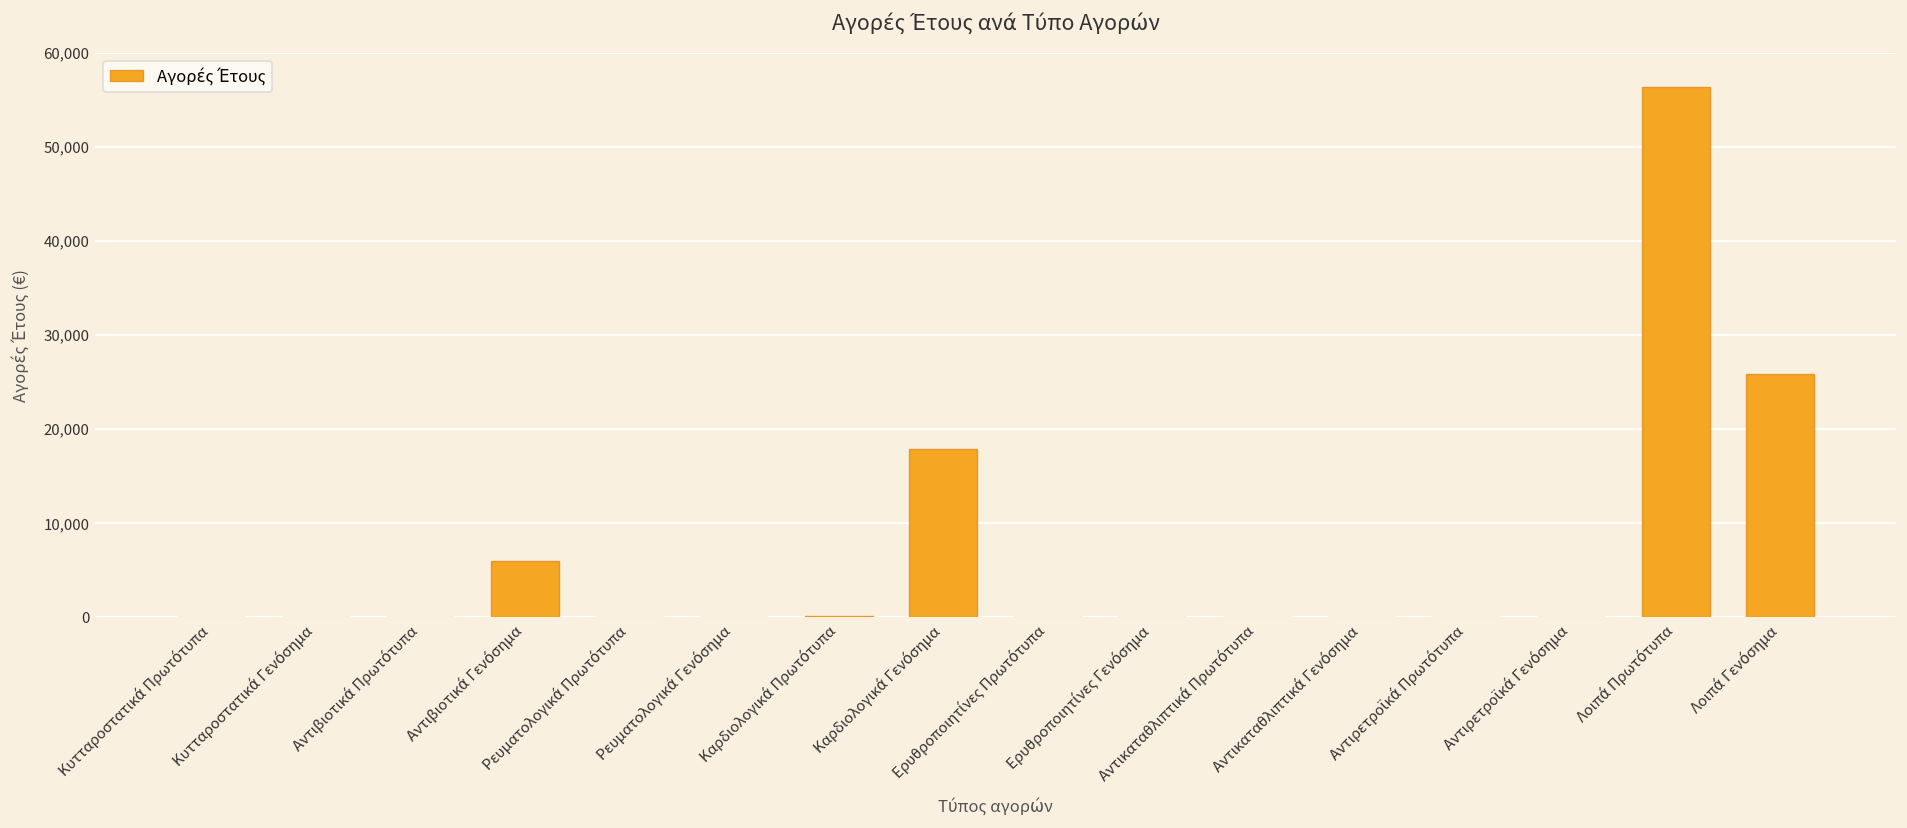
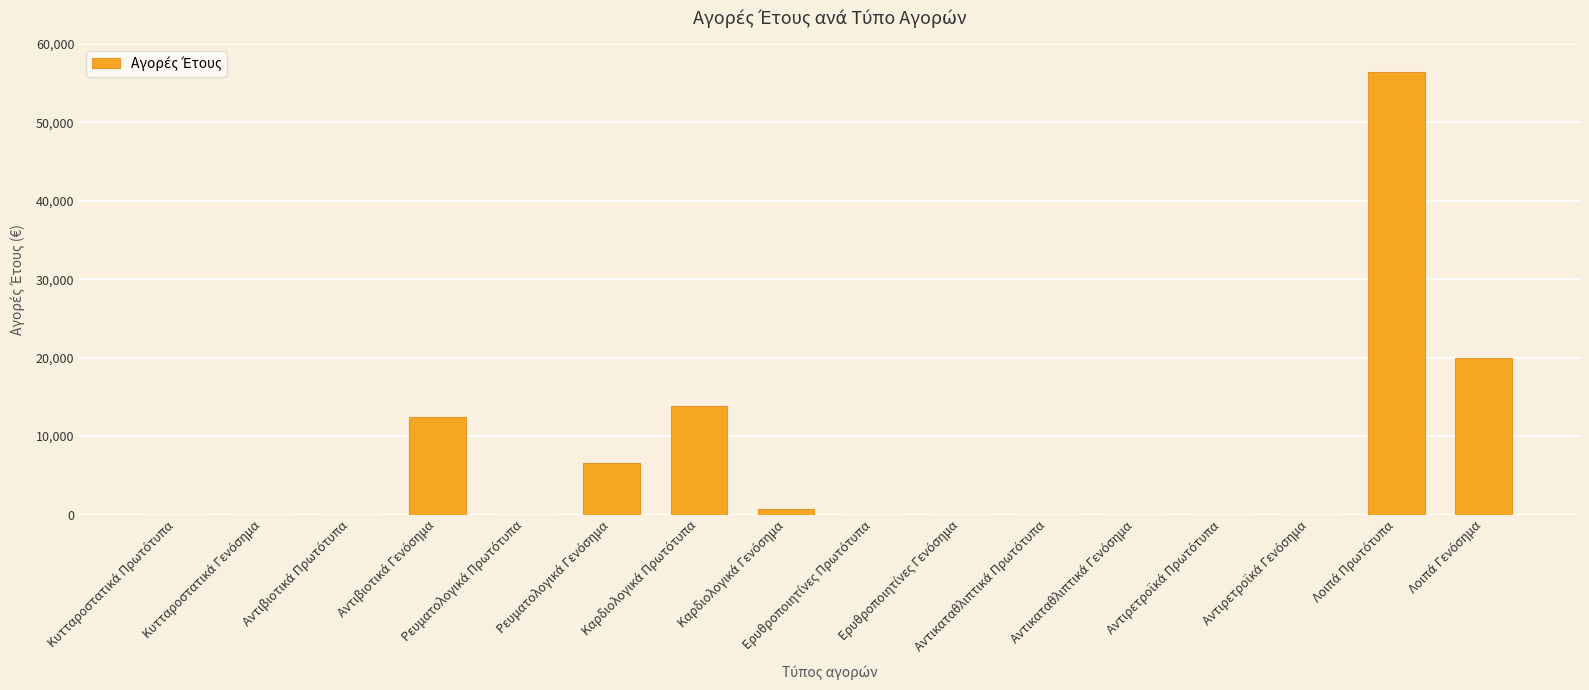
Αντιβιοτικά Γενόσημα: 6,000 -> 12,000
Ρευματολογικά Γενόσημα: 0 -> 7,000
Καρδιολογικά Πρωτότυπα: 0 -> 14,000
Καρδιολογικά Γενόσημα: 18,000 -> 1,000
Λοιπά Γενόσημα: 26,000 -> 20,000
